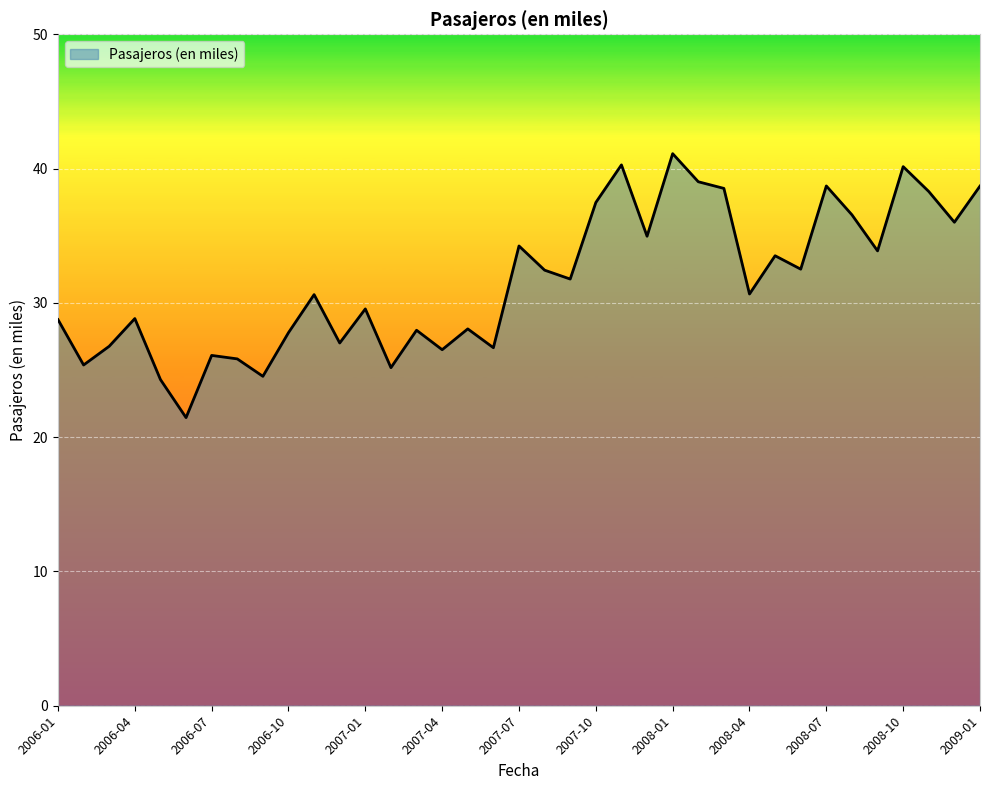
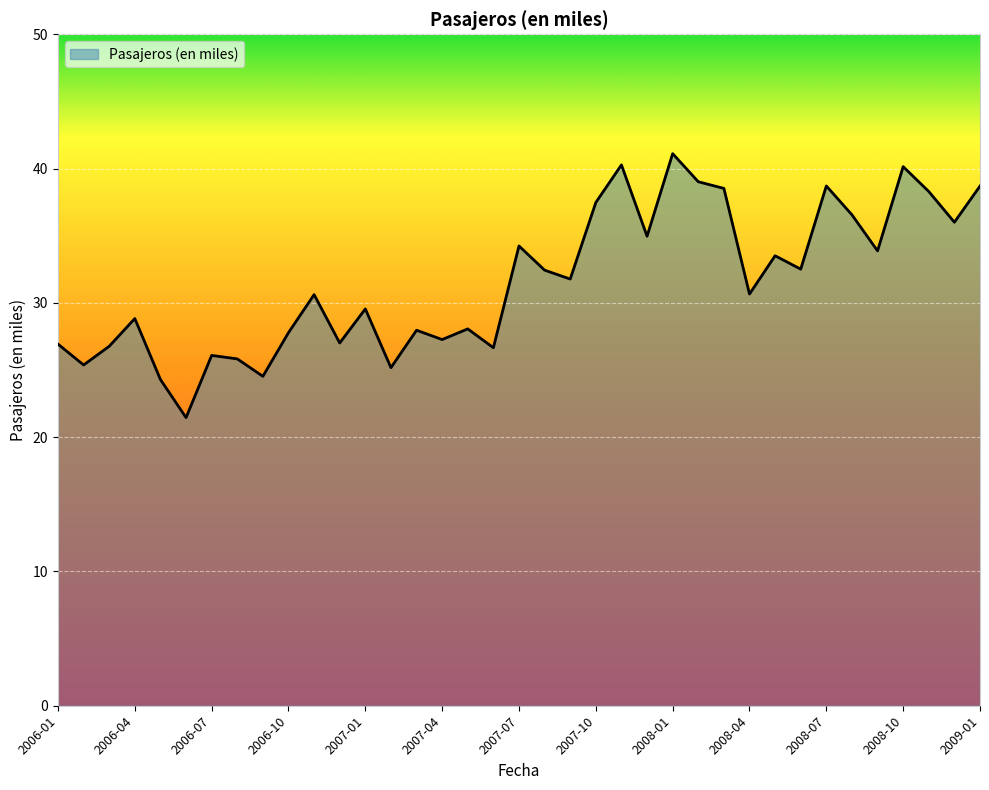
2006-01: 28.8 -> 26.9
2007-04: 26.5 -> 27.3
